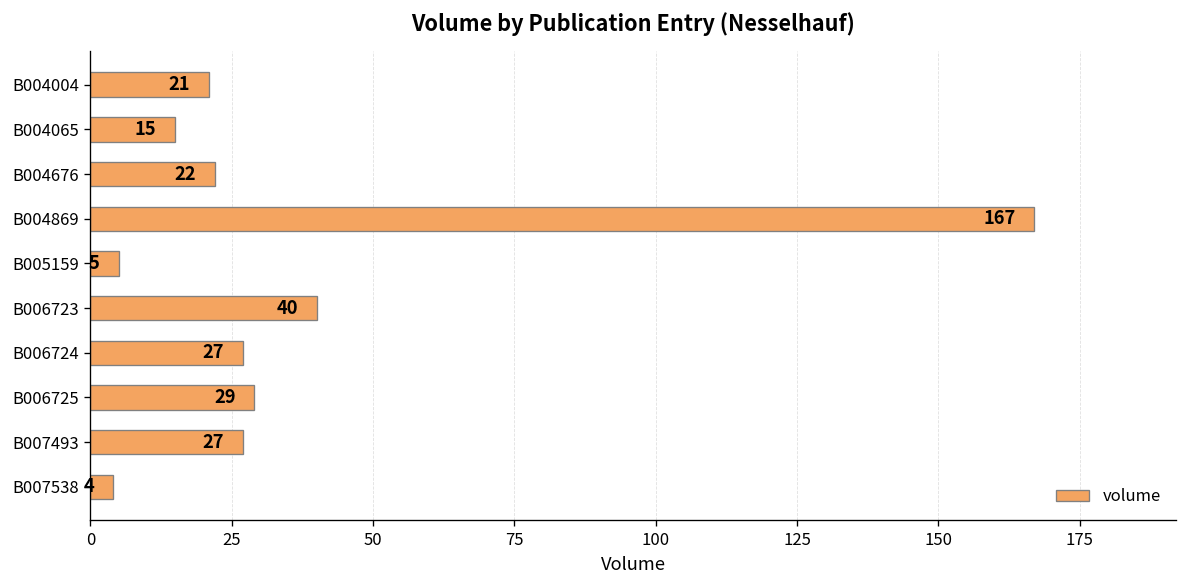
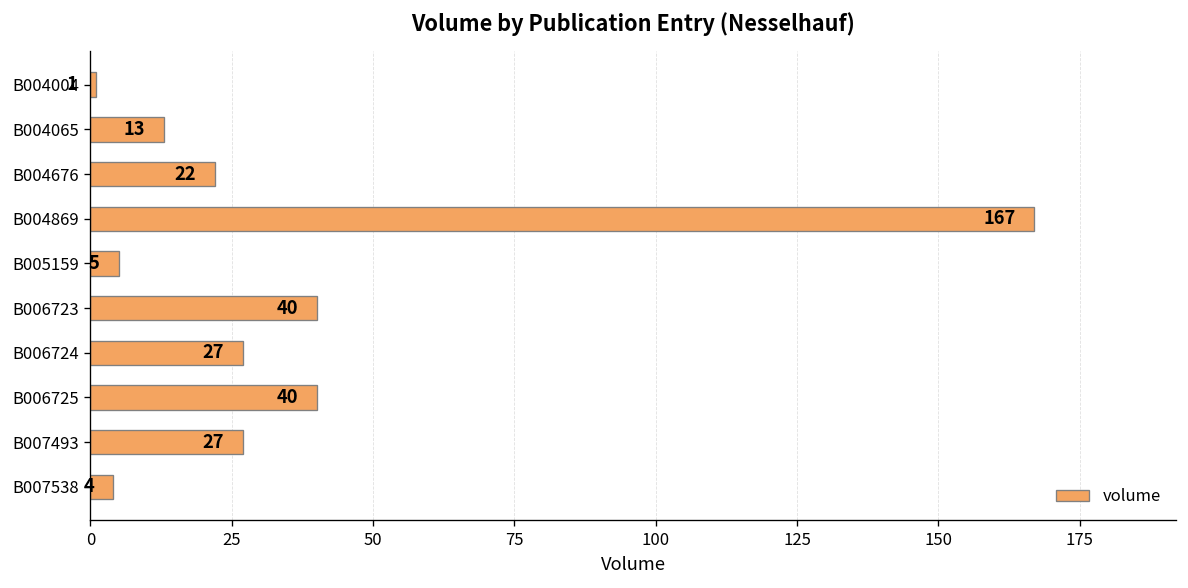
B004004: 21 -> 1
B004065: 15 -> 13
B006725: 29 -> 40
